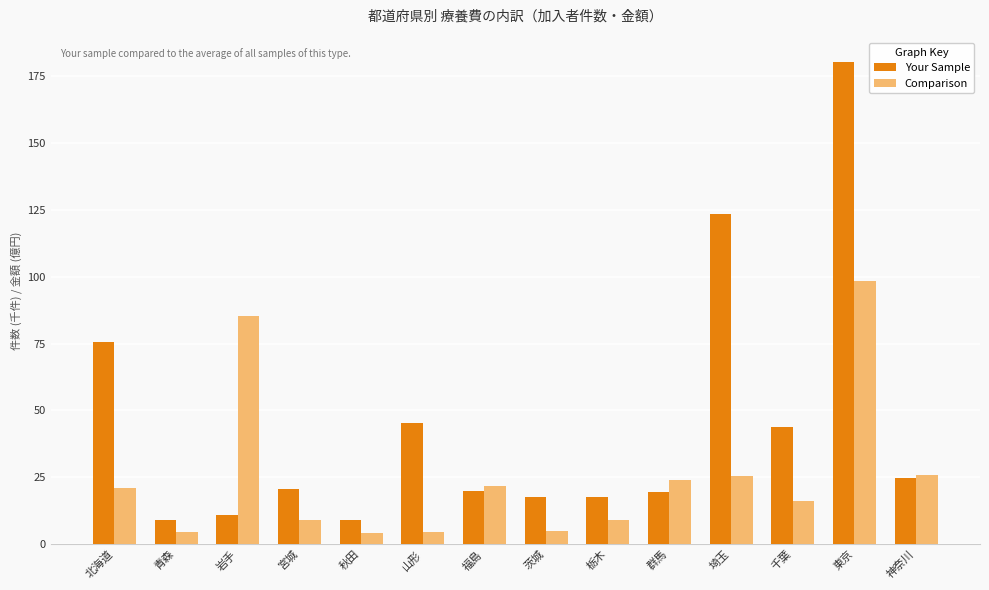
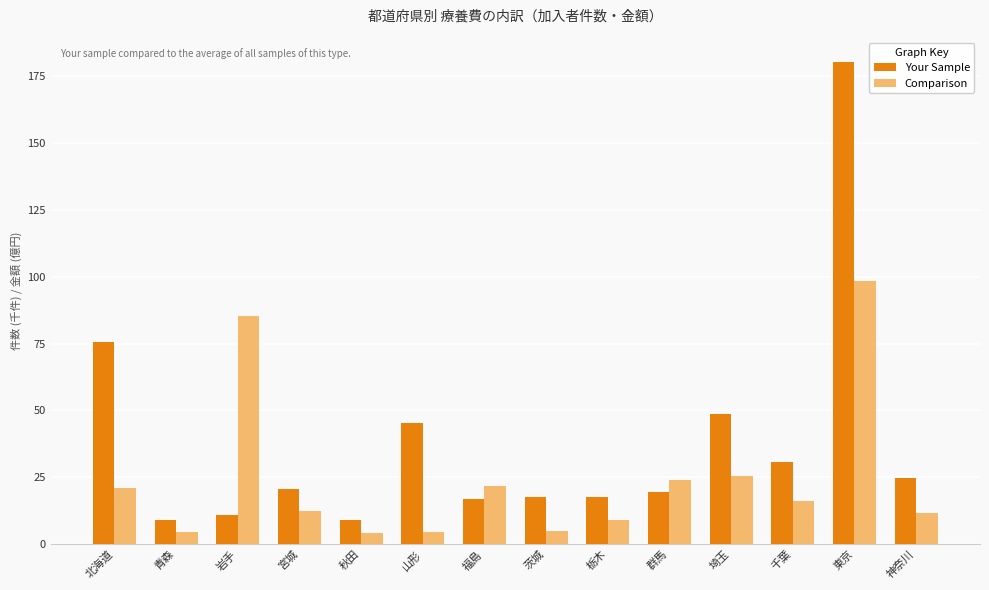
Comparison, 宮城: 9 -> 12
Your Sample, 福島: 20 -> 17
Your Sample, 埼玉: 123 -> 49
Your Sample, 千葉: 44 -> 31
Comparison, 神奈川: 26 -> 11
